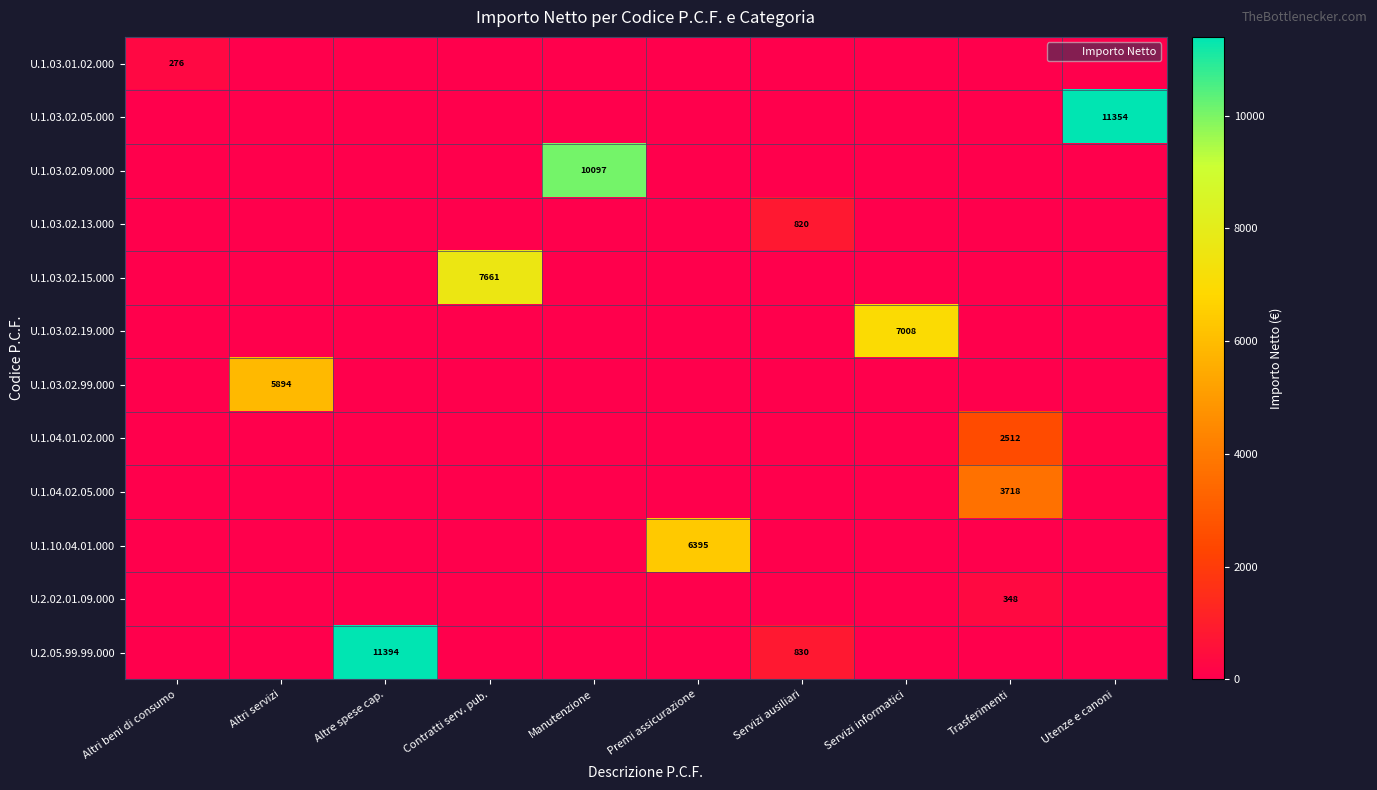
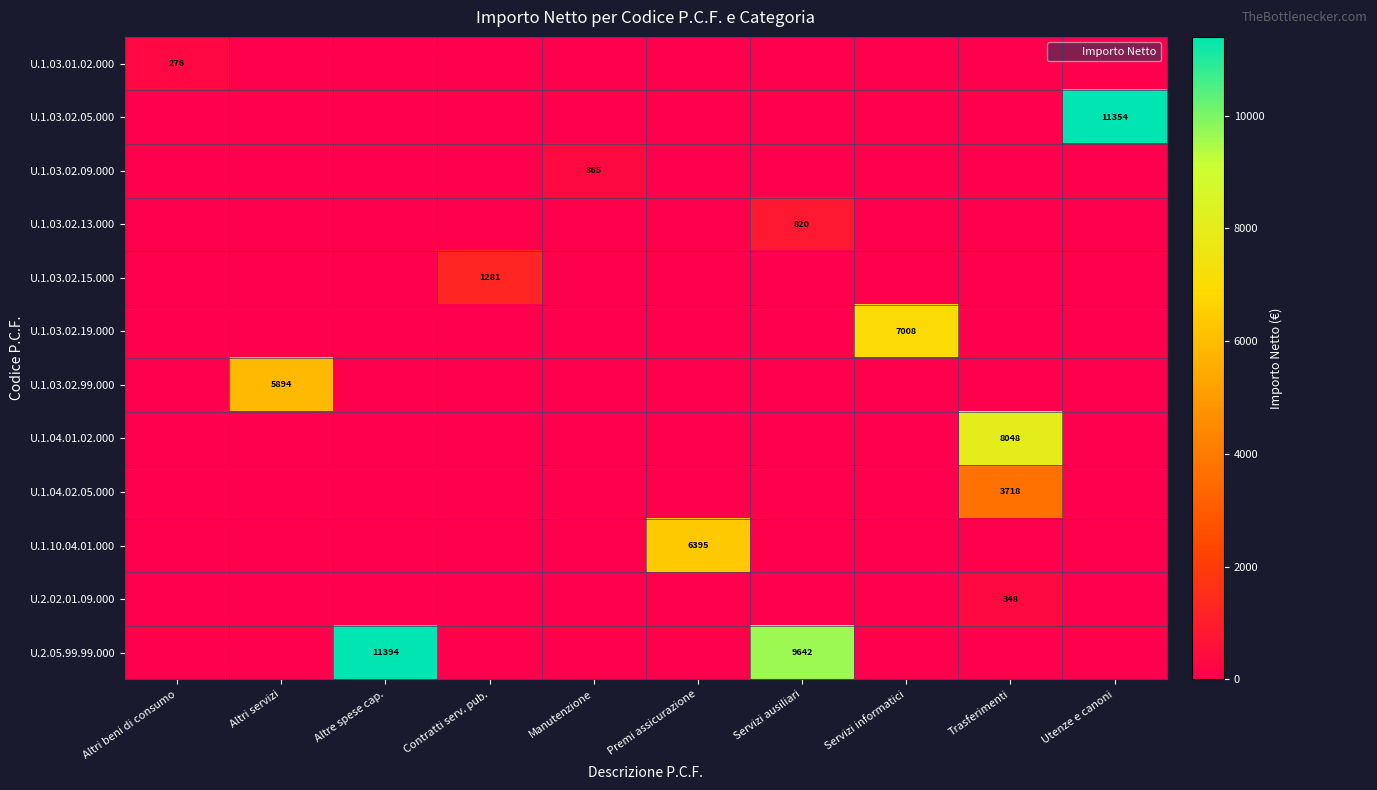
U.1.03.02.09.000, Manutenzione: 10097 -> 365
U.1.03.02.15.000, Contratti serv. pub.: 7661 -> 1281
U.1.04.01.02.000, Trasferimenti: 2512 -> 8048
U.2.05.99.99.000, Servizi ausiliari: 830 -> 9642
